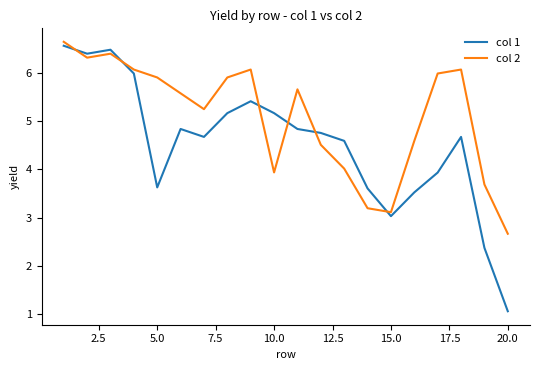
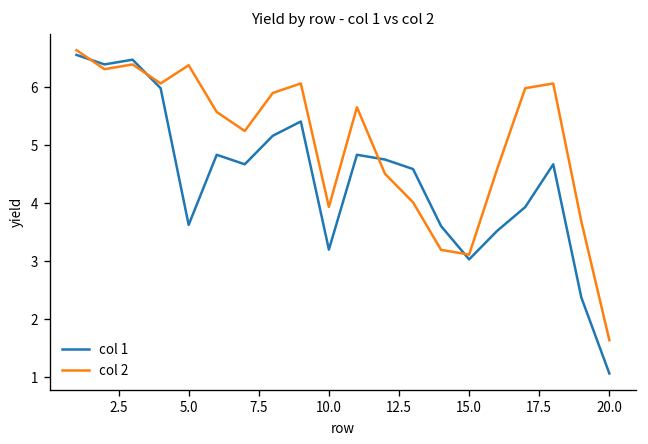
col 2, 5.0: 5.9 -> 6.4
col 1, 10.0: 5.2 -> 3.2
col 2, 20.0: 2.7 -> 1.6
